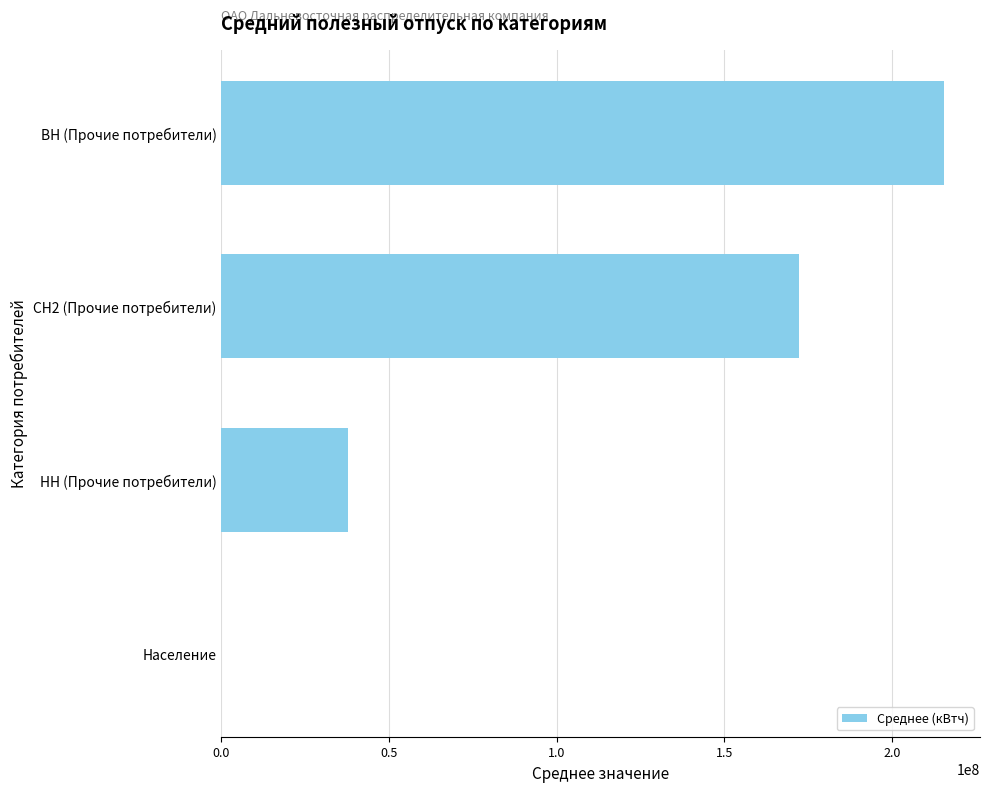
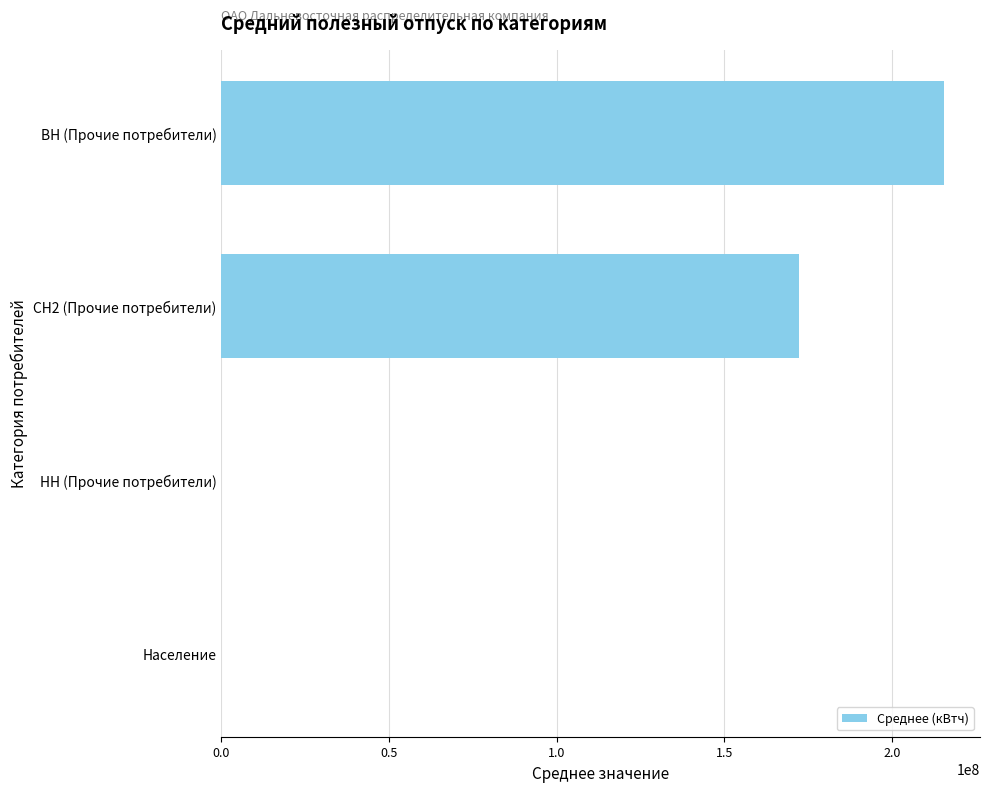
НН (Прочие потребители): 38000000 -> 0
